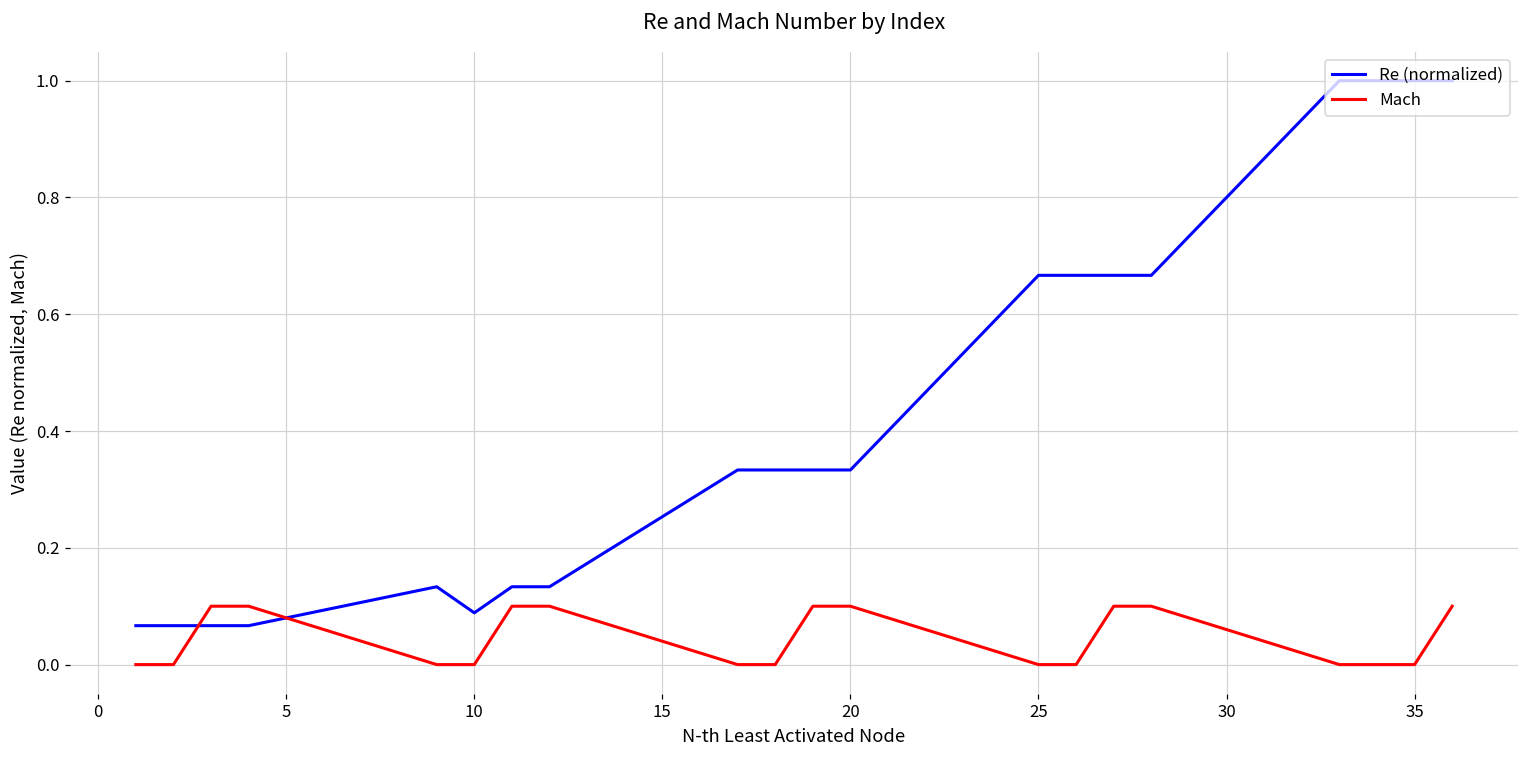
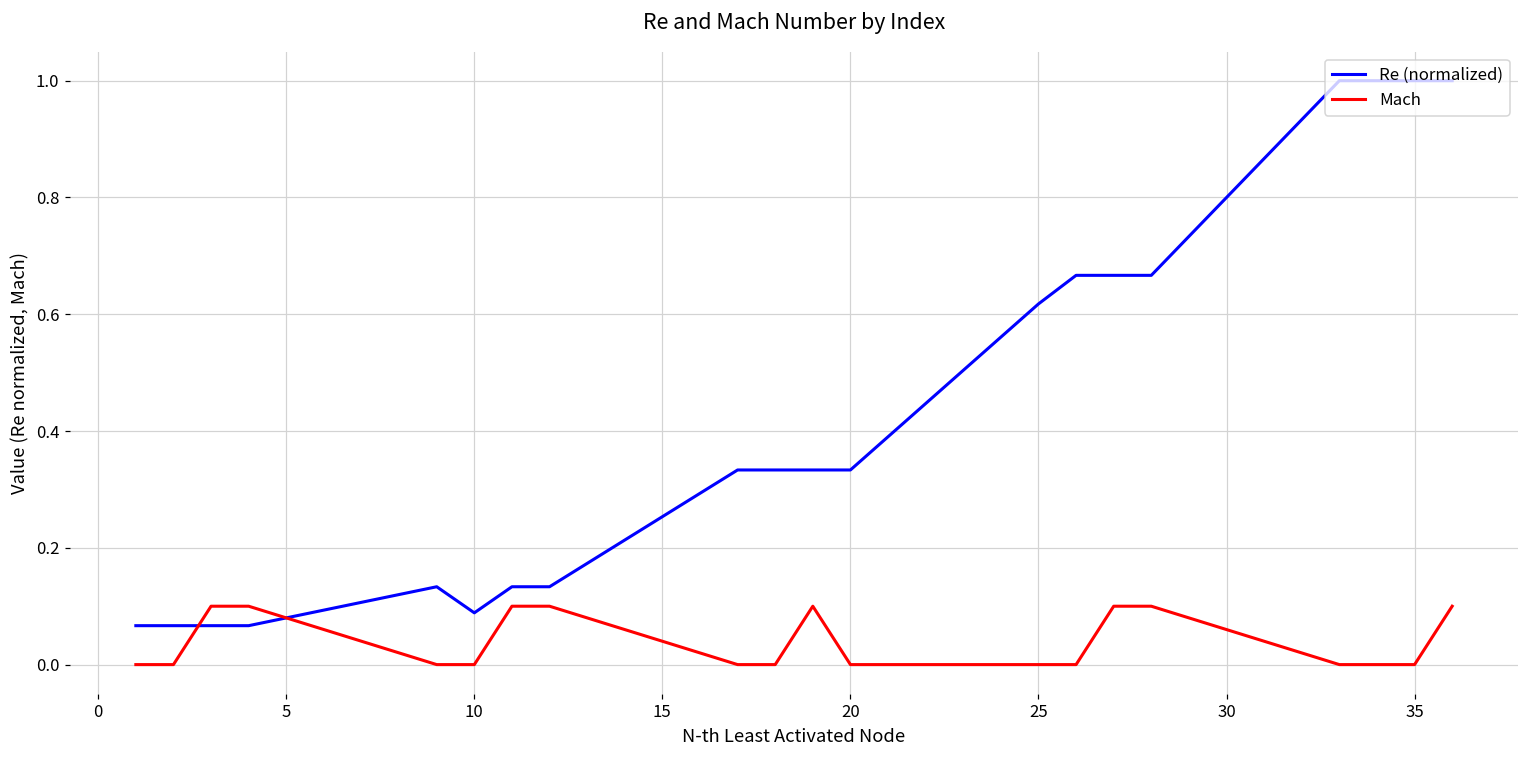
Mach, 20: 0.1 -> 0.0
Re (normalized), 25: 0.67 -> 0.62
